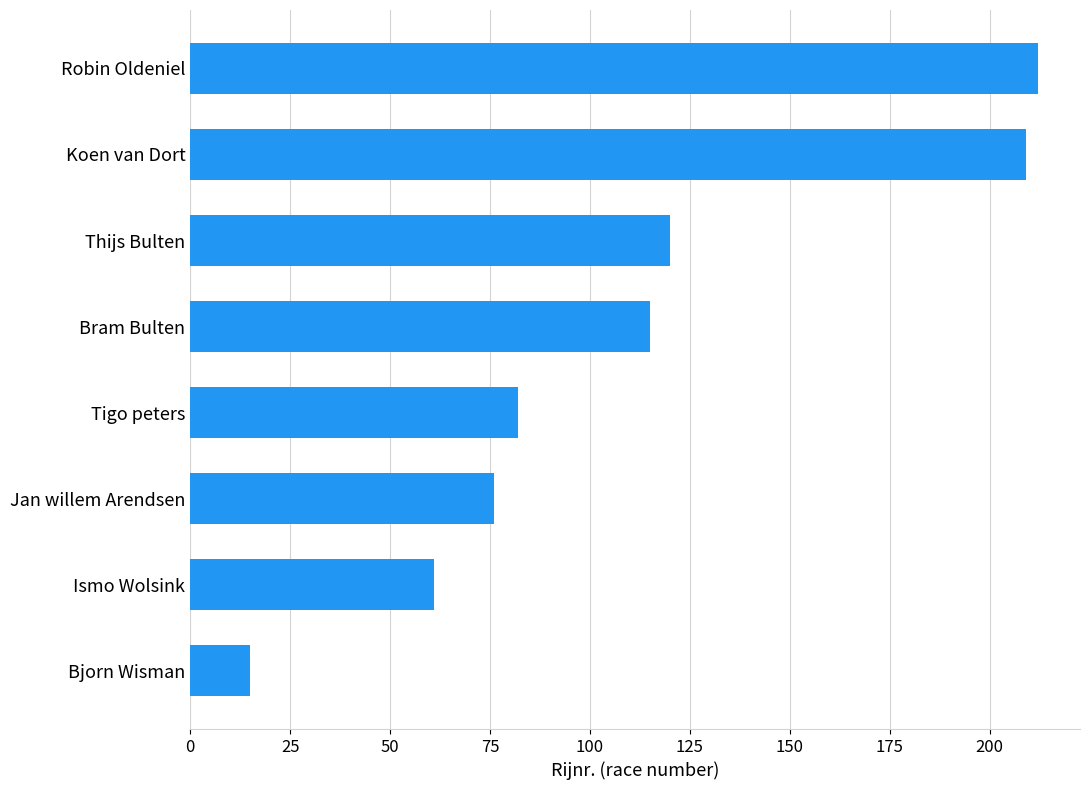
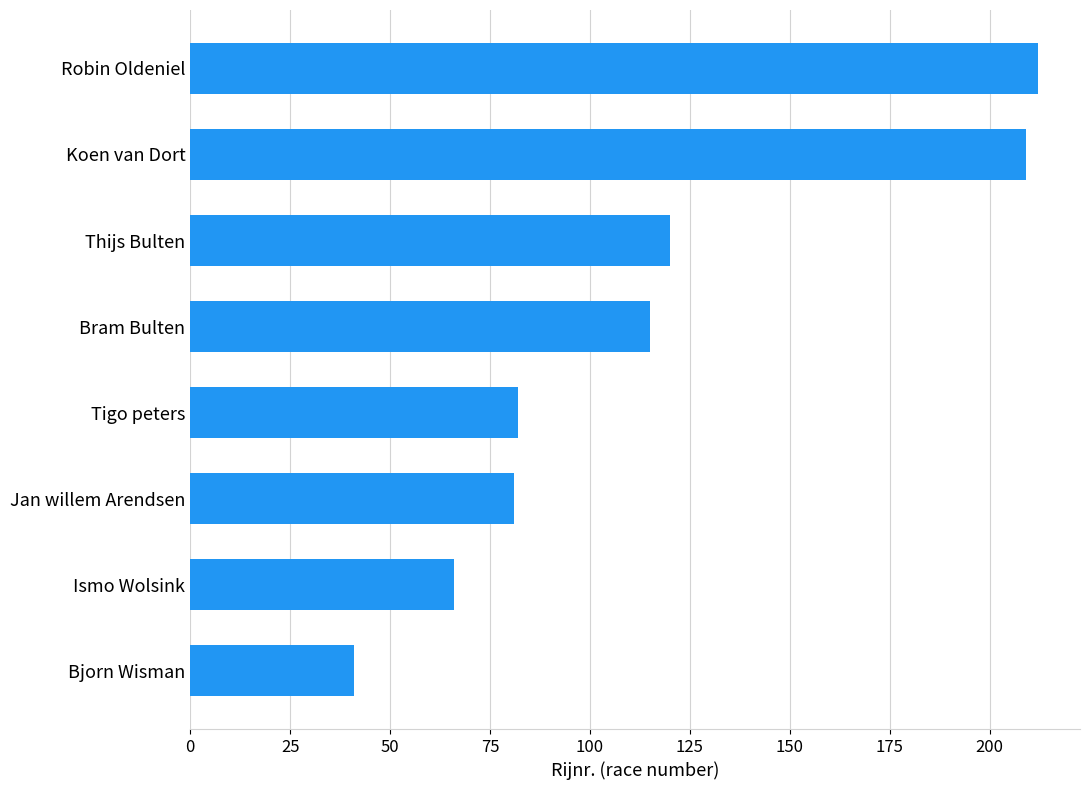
Jan willem Arendsen: 76 -> 81
Ismo Wolsink: 61 -> 66
Bjorn Wisman: 15 -> 41
